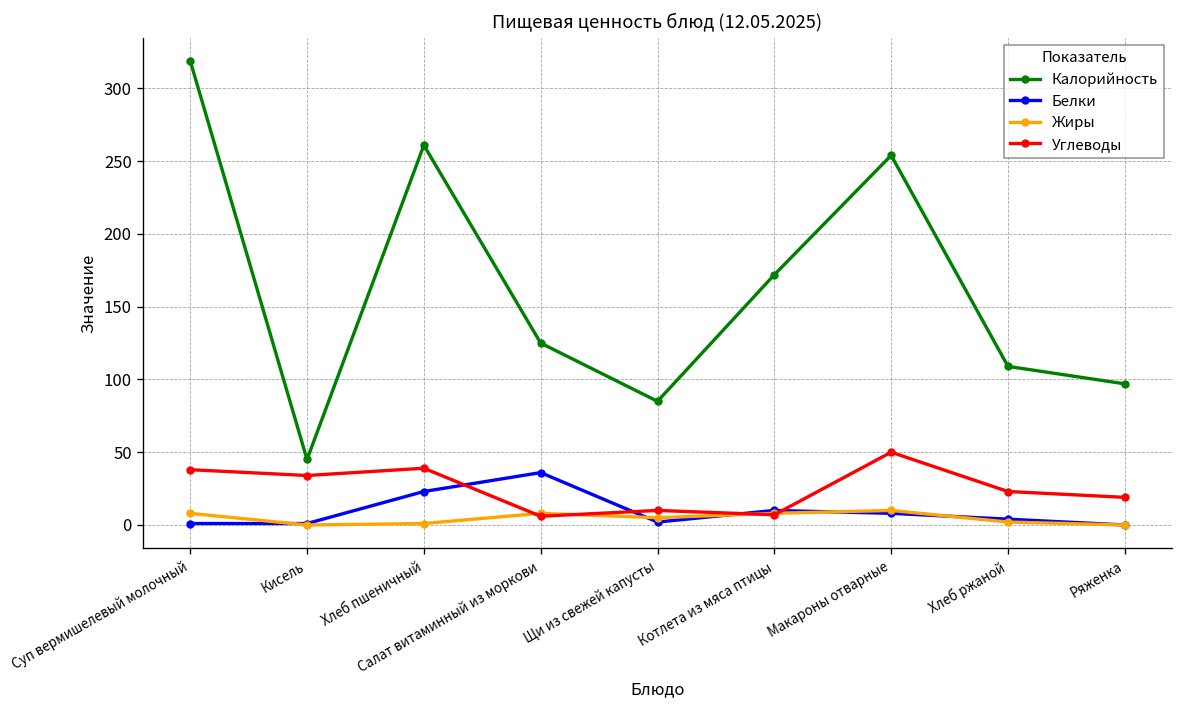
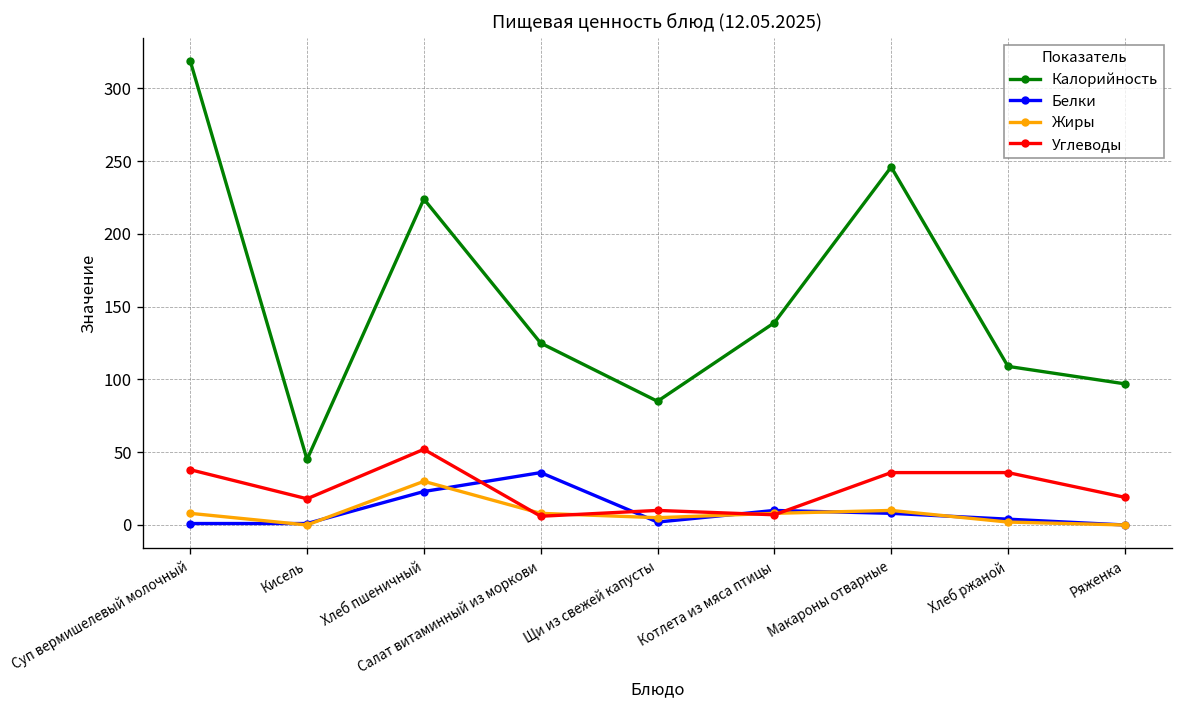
Углеводы, Кисель: 34 -> 18
Калорийность, Хлеб пшеничный: 261 -> 224
Жиры, Хлеб пшеничный: 1 -> 30
Углеводы, Хлеб пшеничный: 39 -> 52
Калорийность, Котлета из мяса птицы: 172 -> 139
Калорийность, Макароны отварные: 254 -> 246
Углеводы, Макароны отварные: 50 -> 36
Углеводы, Хлеб ржаной: 23 -> 36
